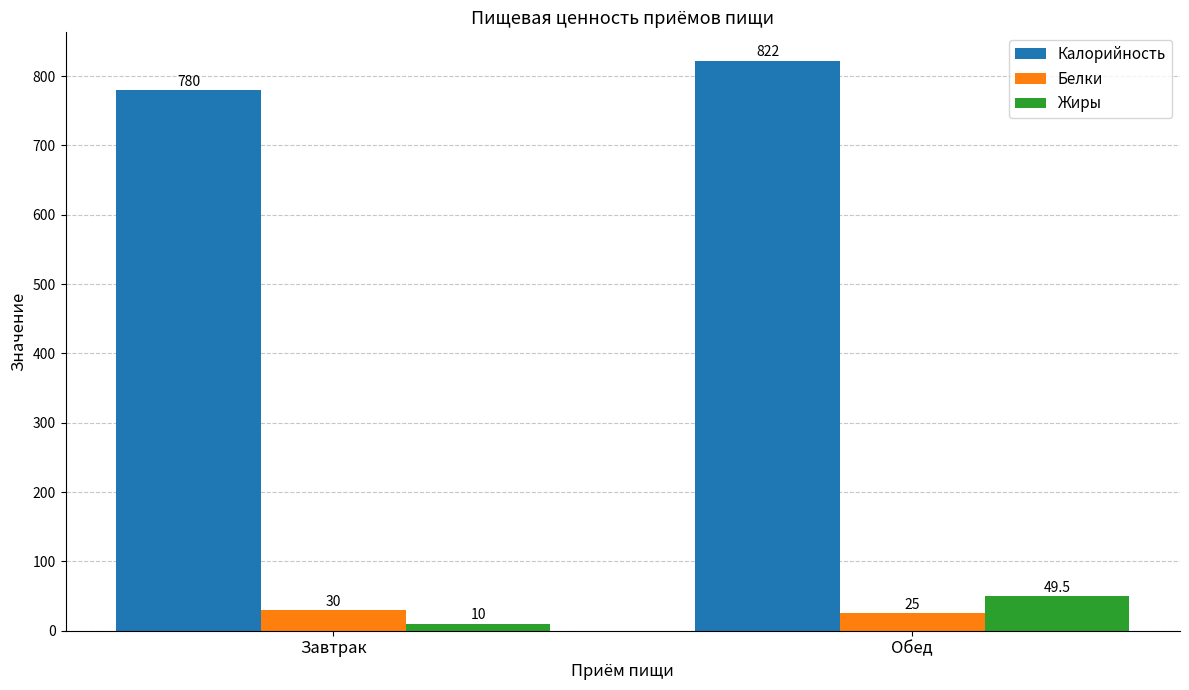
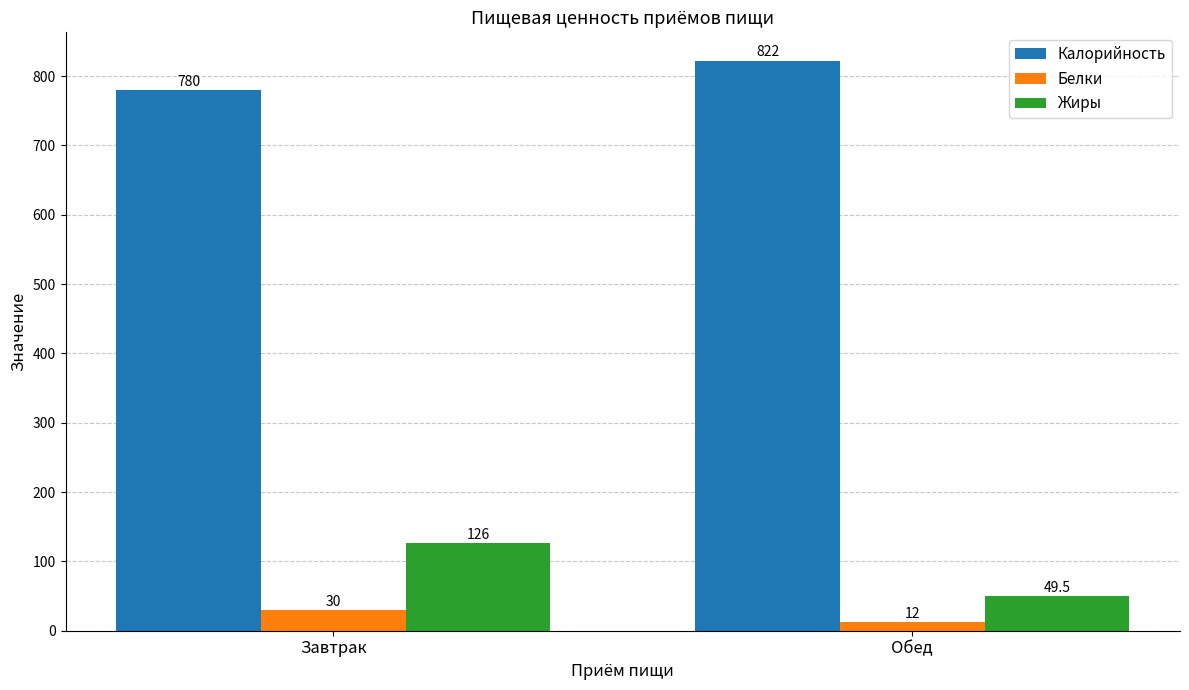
Жиры, Завтрак: 10 -> 126
Белки, Обед: 25 -> 12
